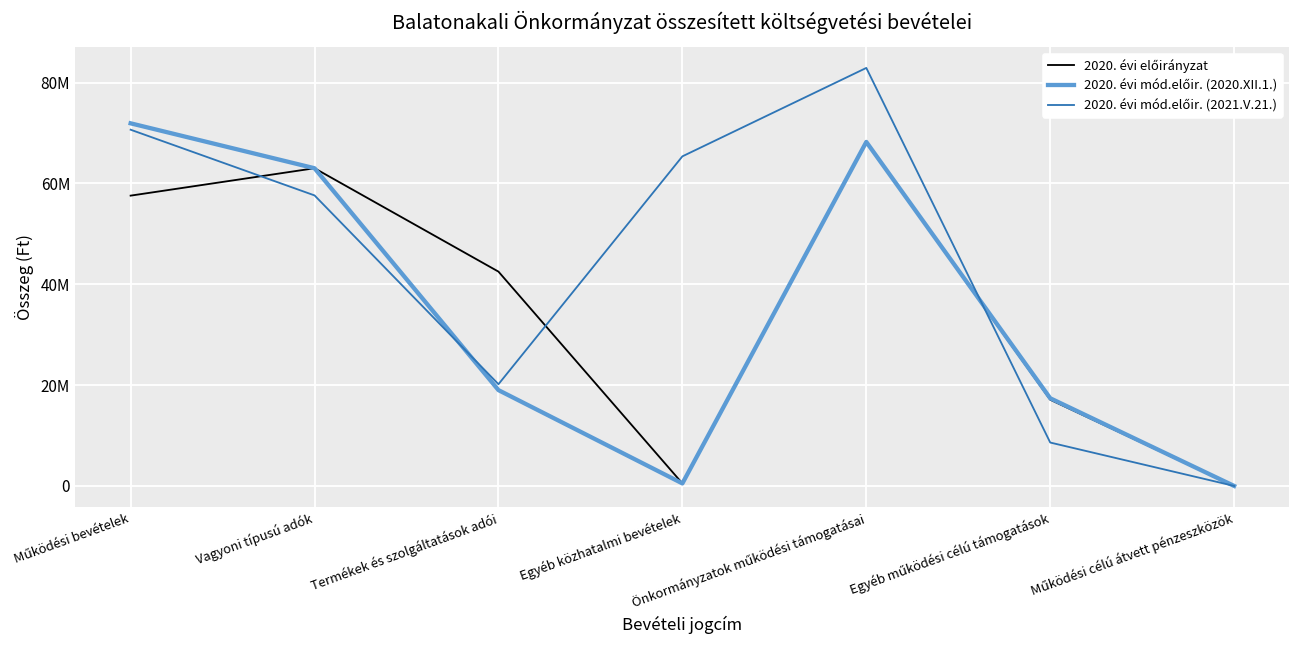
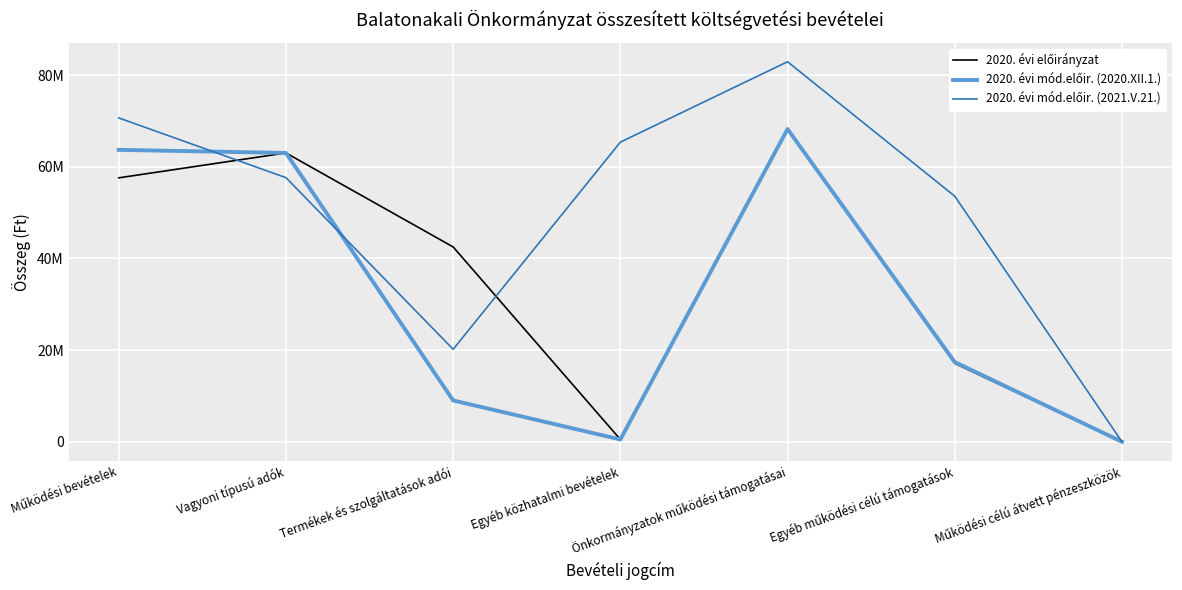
2020. évi mód.előir. (2020.XII.1.), Működési bevételek: 72000000 -> 64000000
2020. évi mód.előir. (2020.XII.1.), Termékek és szolgáltatások adói: 19000000 -> 9000000
2020. évi mód.előir. (2021.V.21.), Egyéb működési célú támogatások: 9000000 -> 54000000
